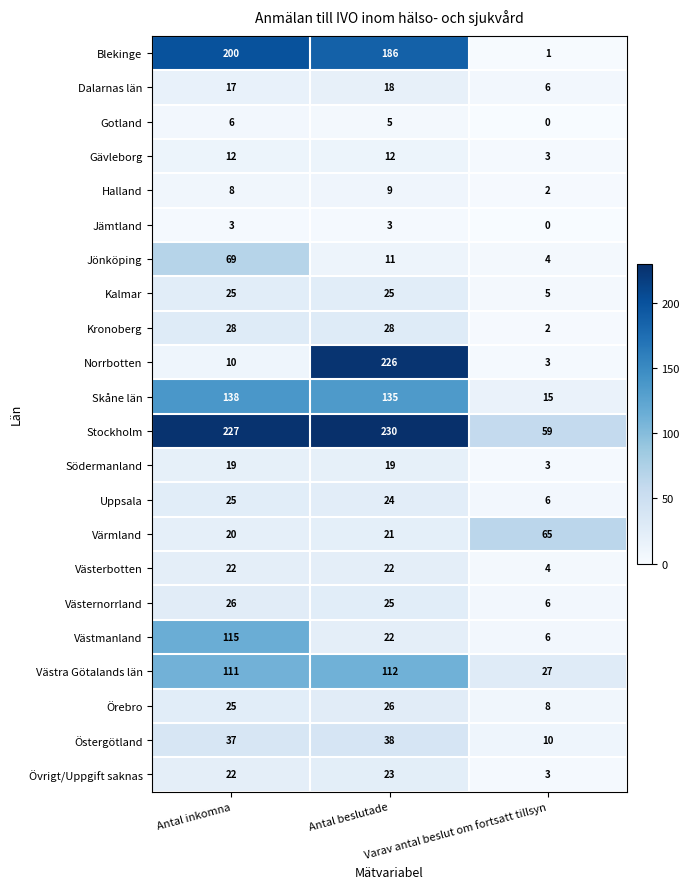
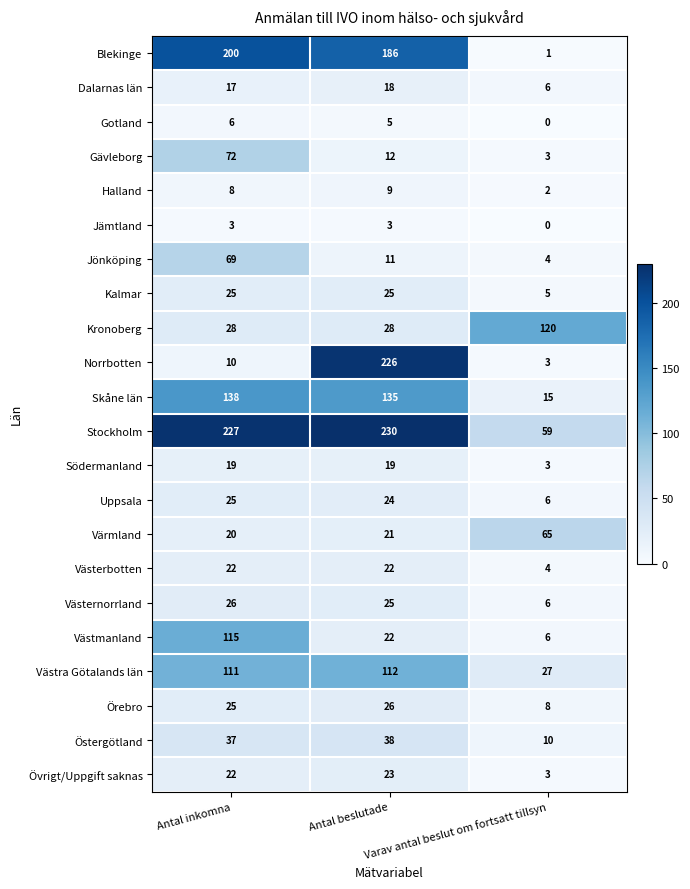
Gävleborg, Antal inkomna: 12 -> 72
Kronoberg, Varav antal beslut om fortsatt tillsyn: 2 -> 120
